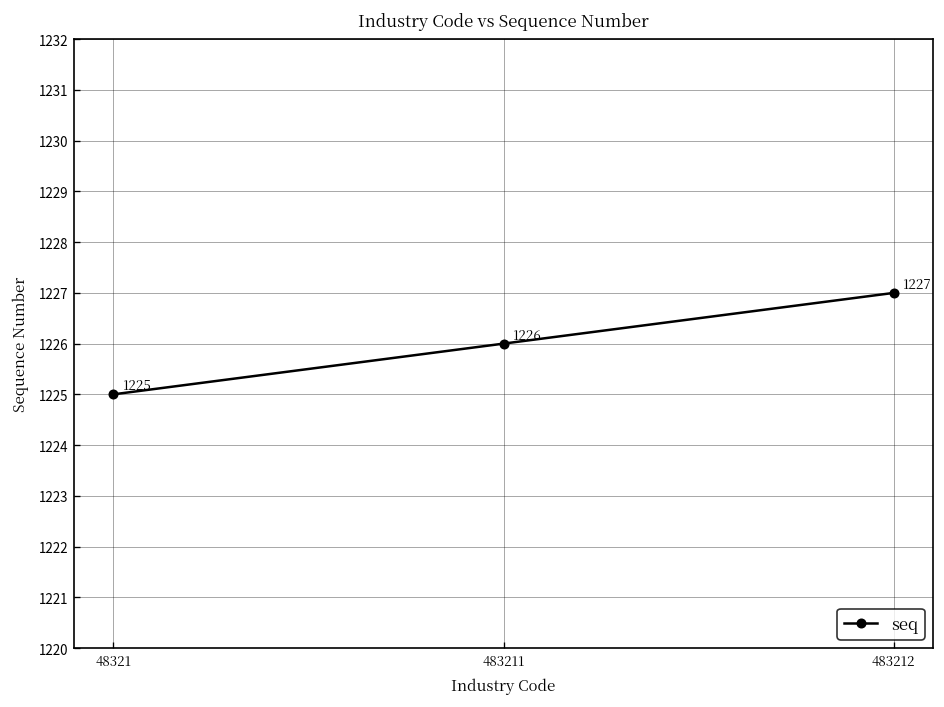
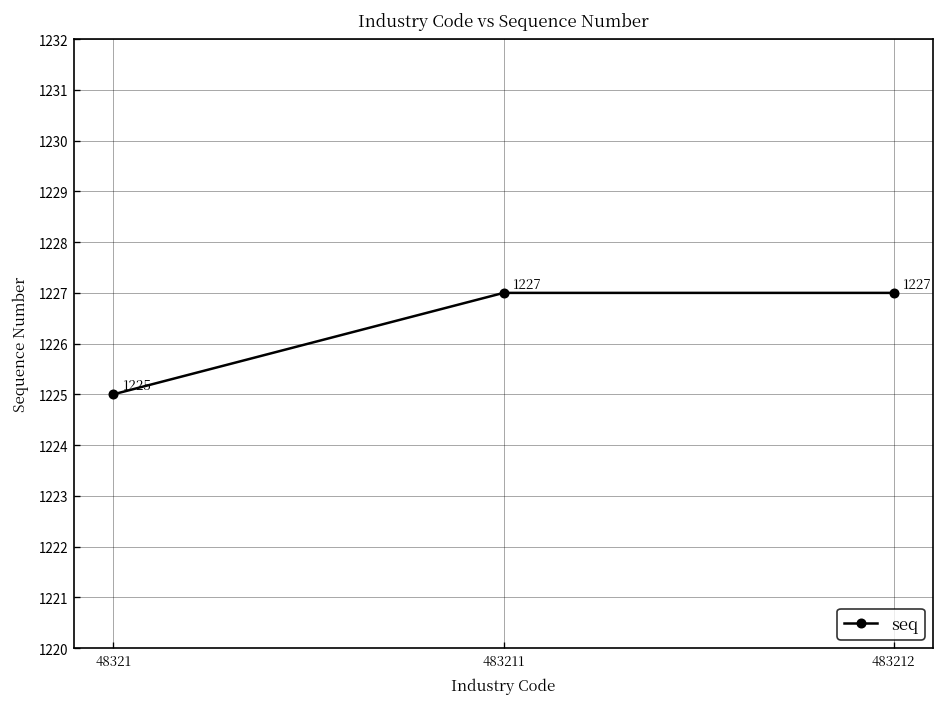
483211: 1226 -> 1227
